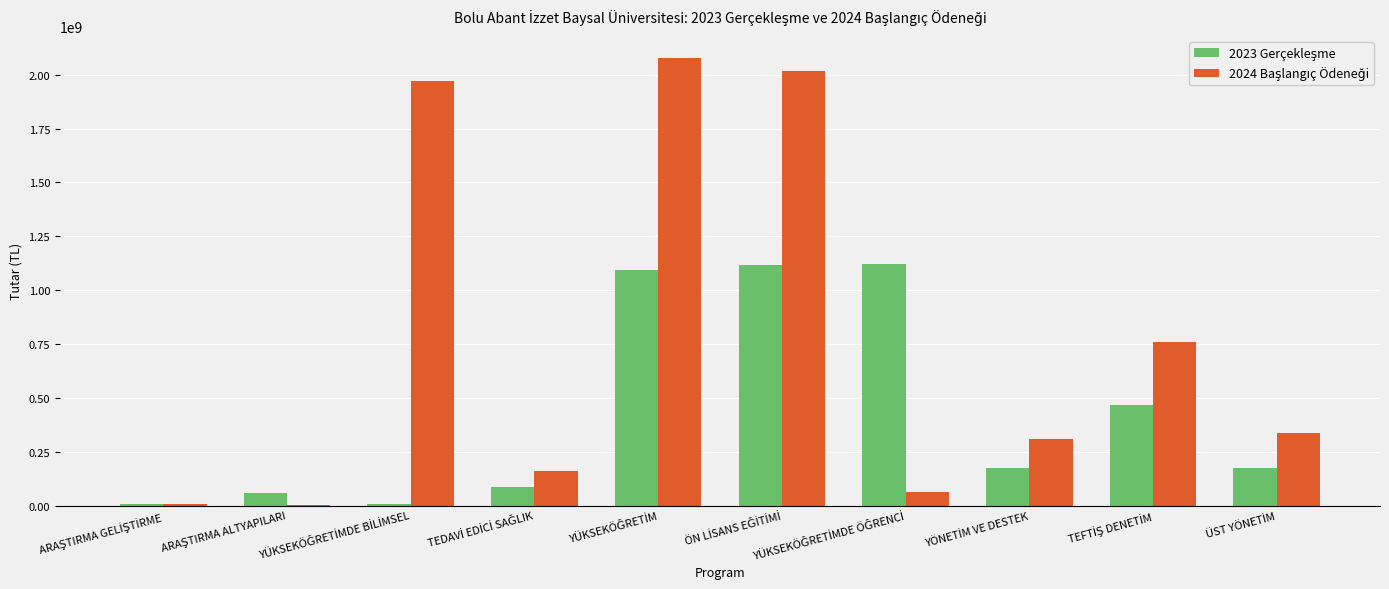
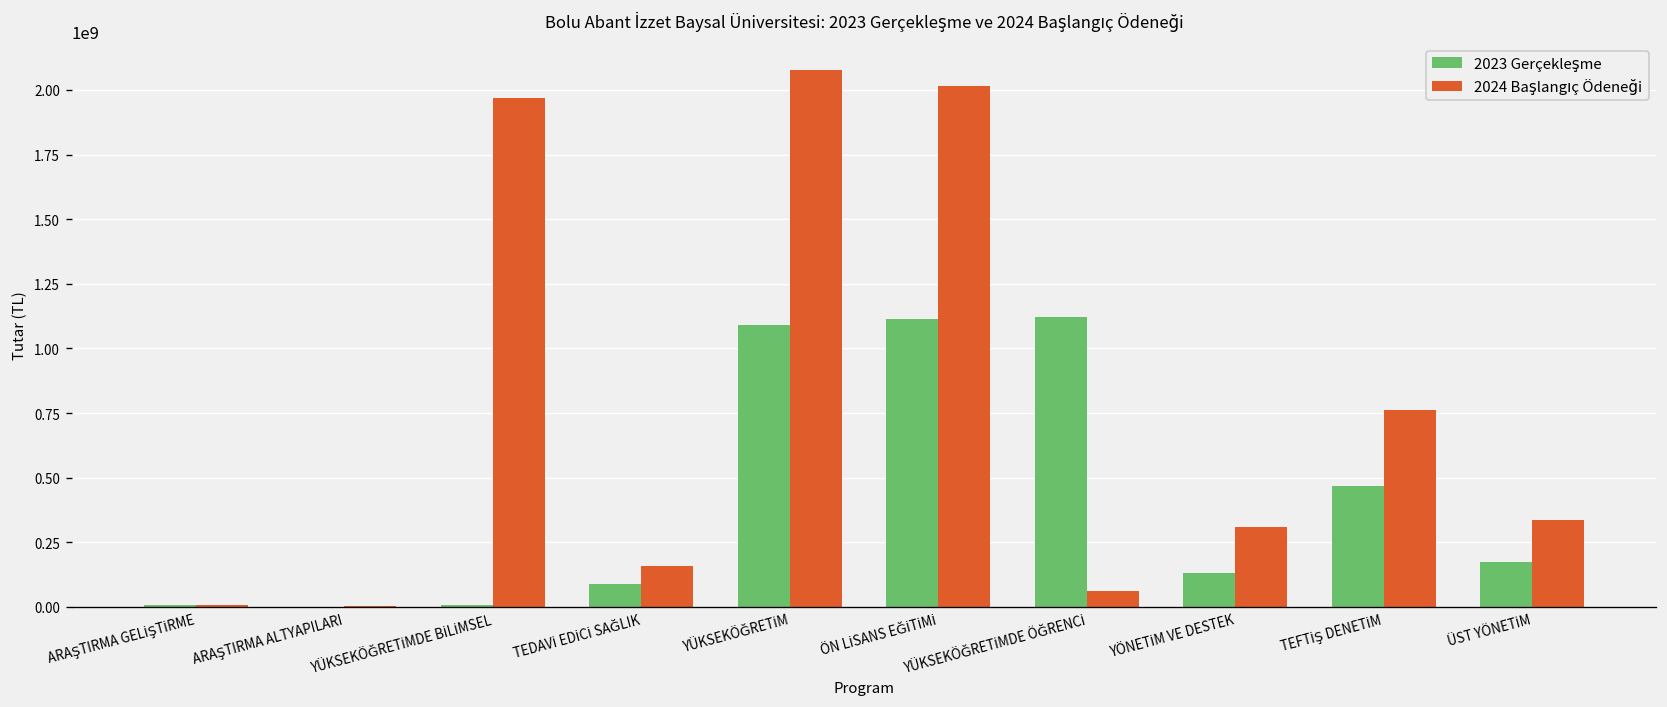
2023 Gerçekleşme, ARAŞTIRMA ALTYAPILARI: 60000000 -> 0
2023 Gerçekleşme, YÖNETİM VE DESTEK: 180000000 -> 130000000
